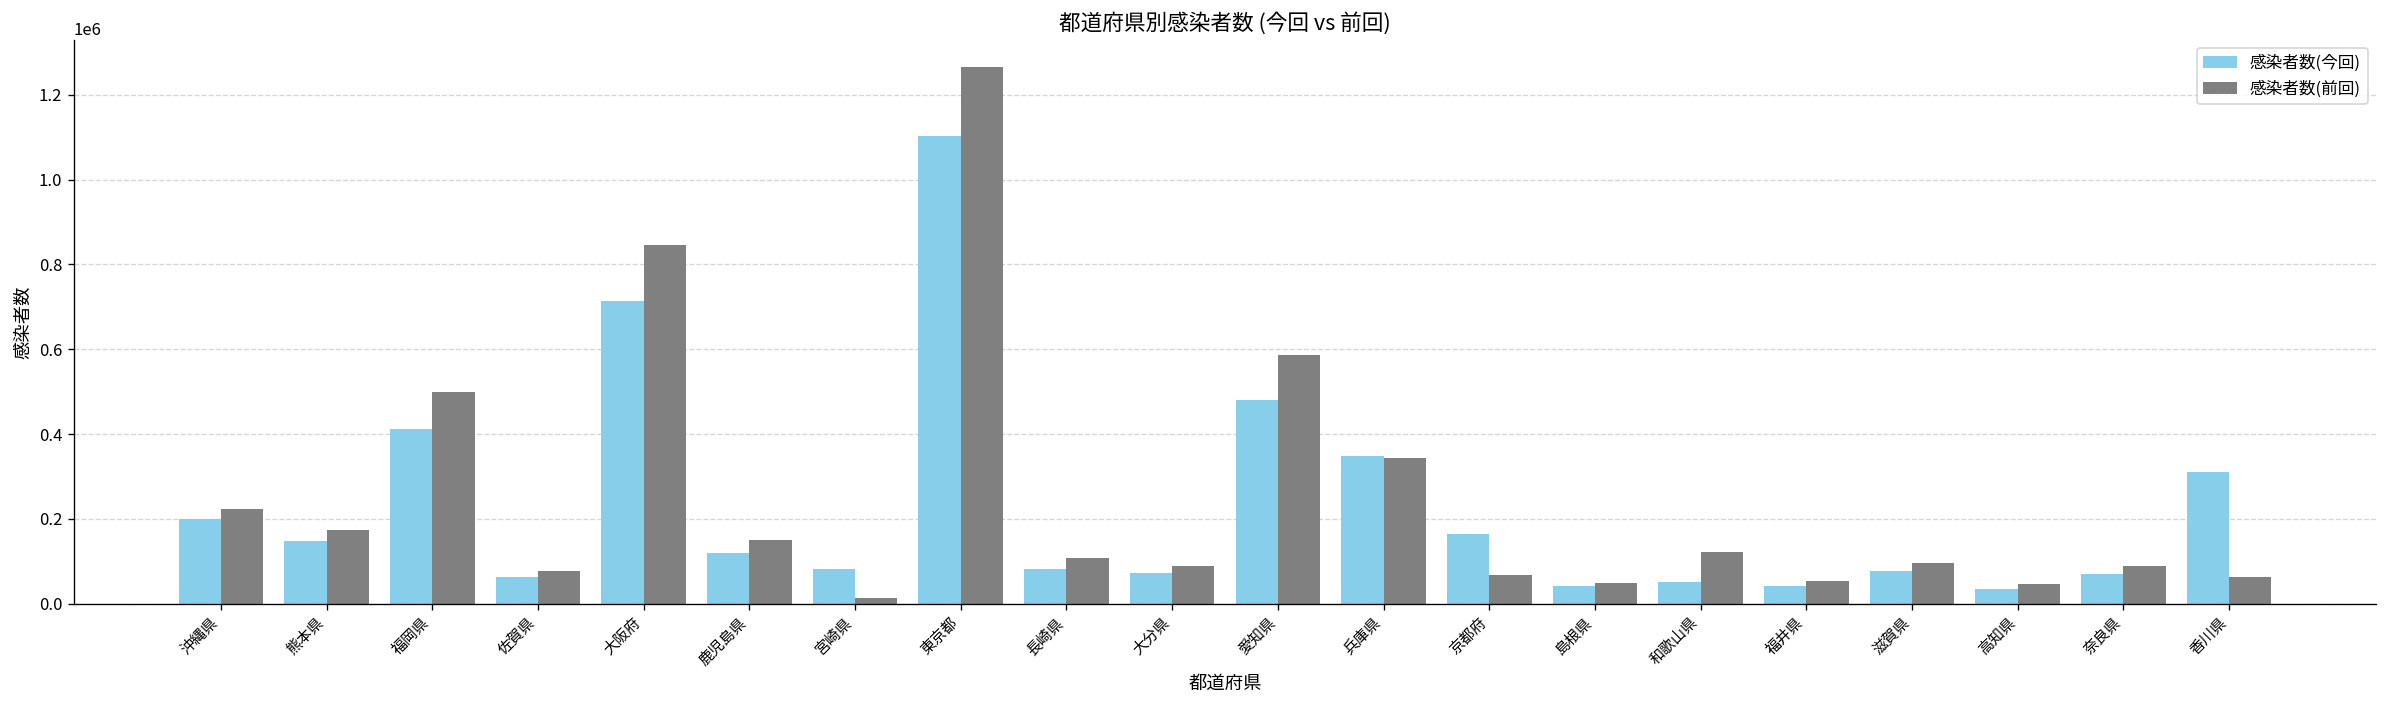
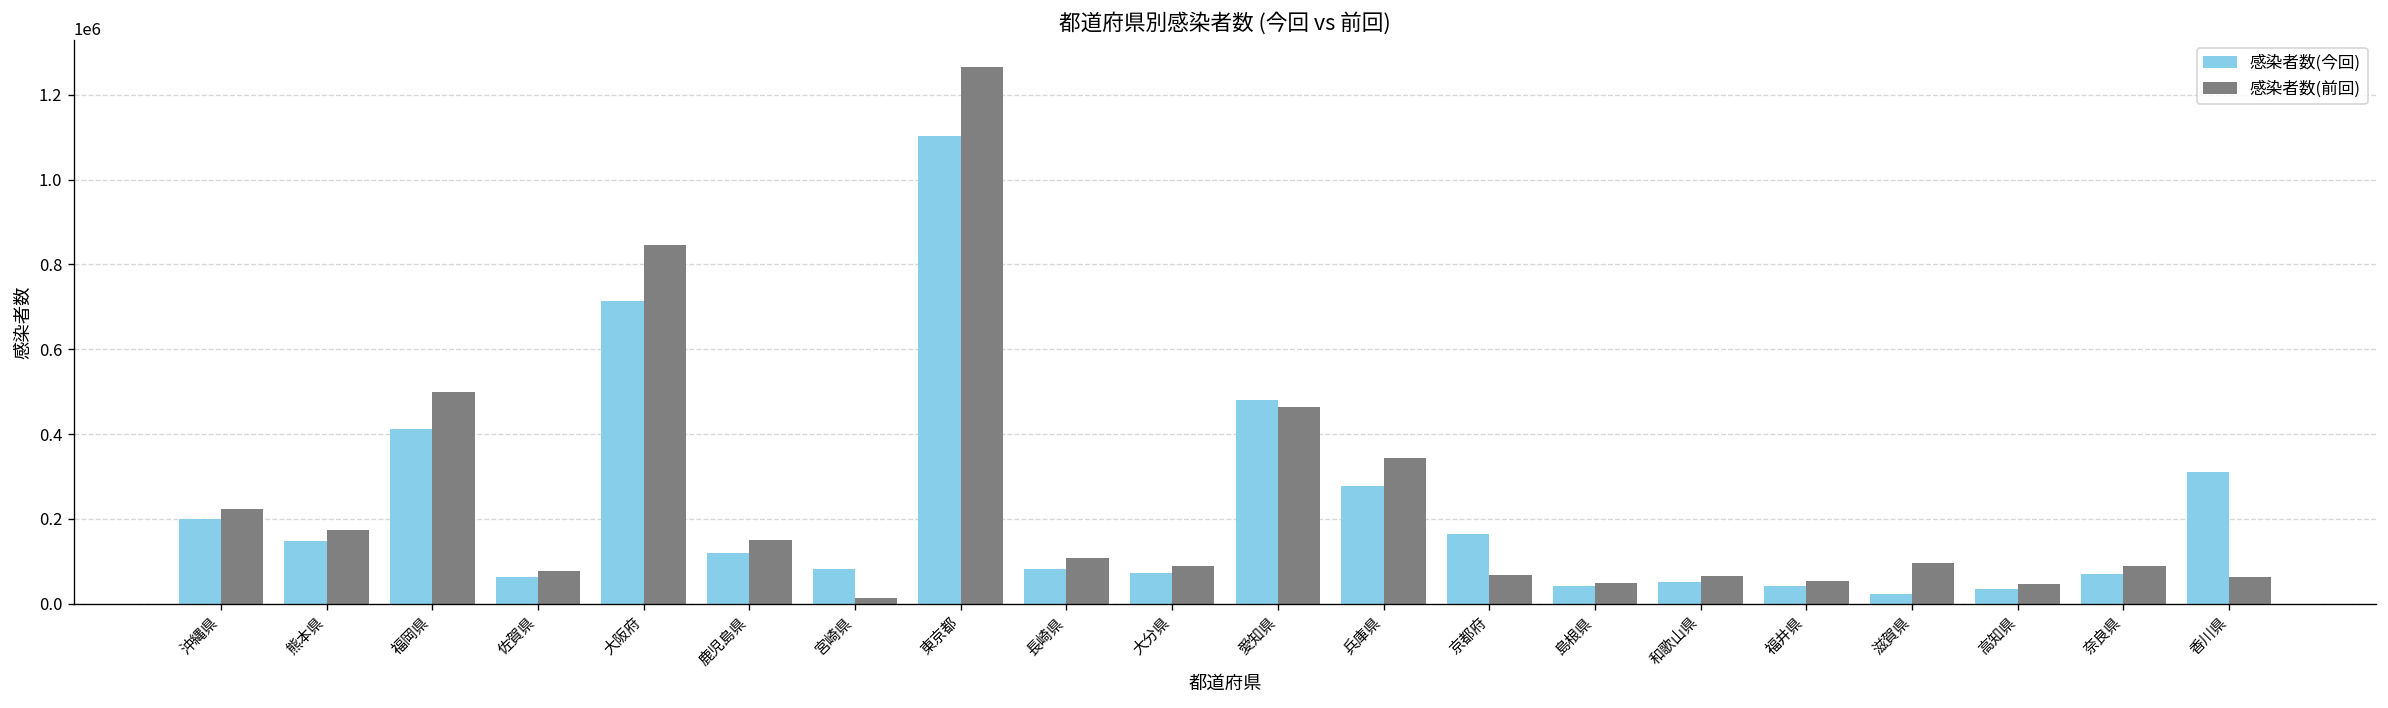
感染者数(前回), 愛知県: 590000 -> 460000
感染者数(今回), 兵庫県: 350000 -> 280000
感染者数(前回), 和歌山県: 120000 -> 60000
感染者数(今回), 滋賀県: 80000 -> 20000
